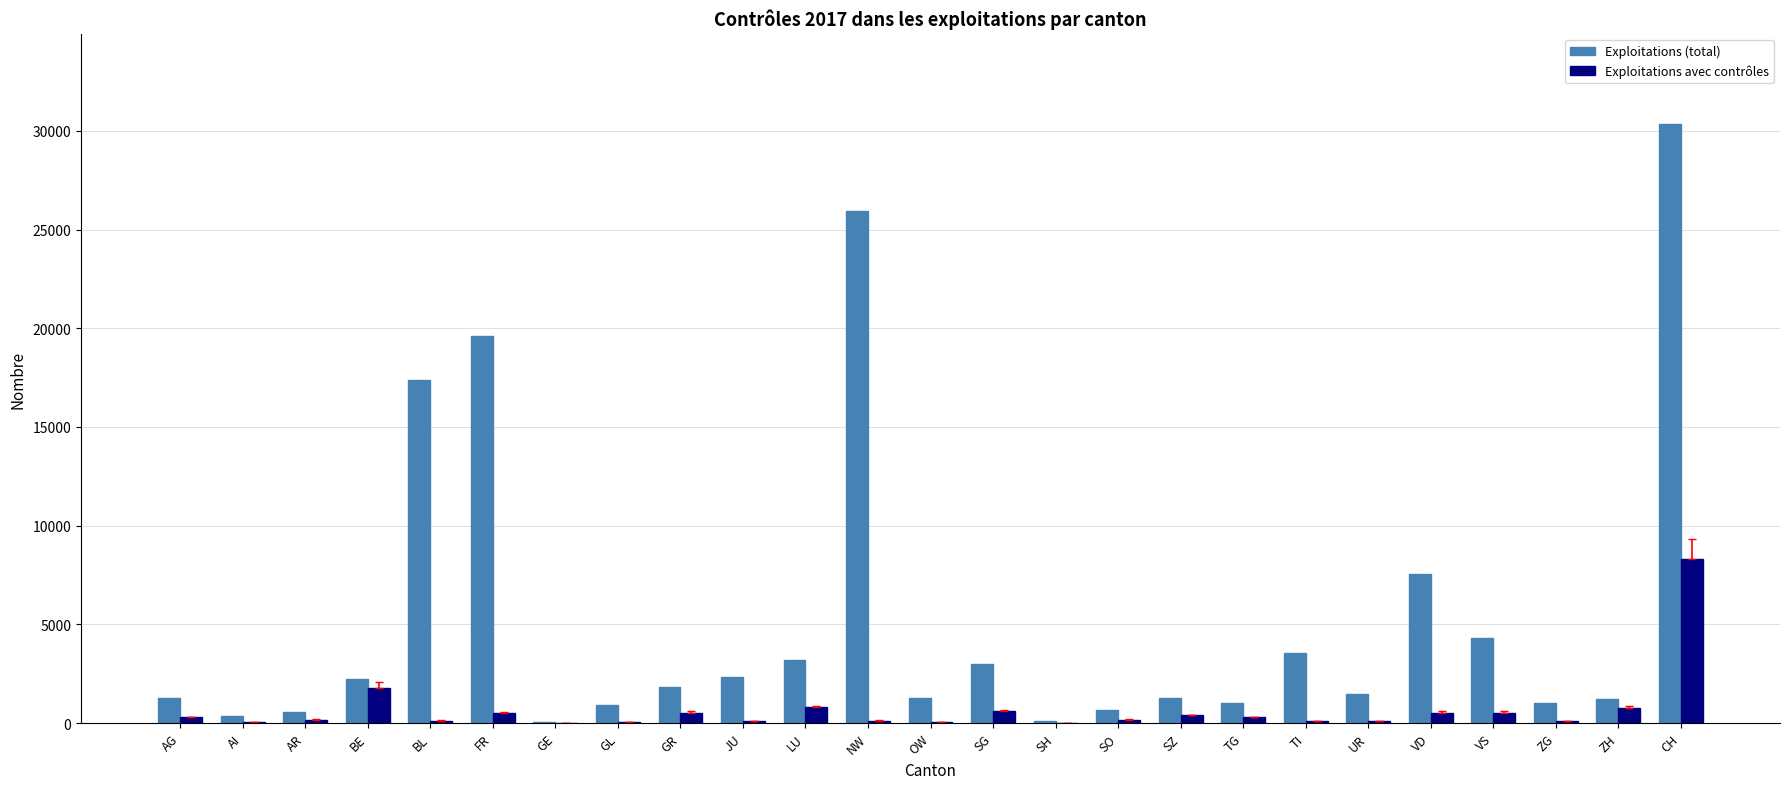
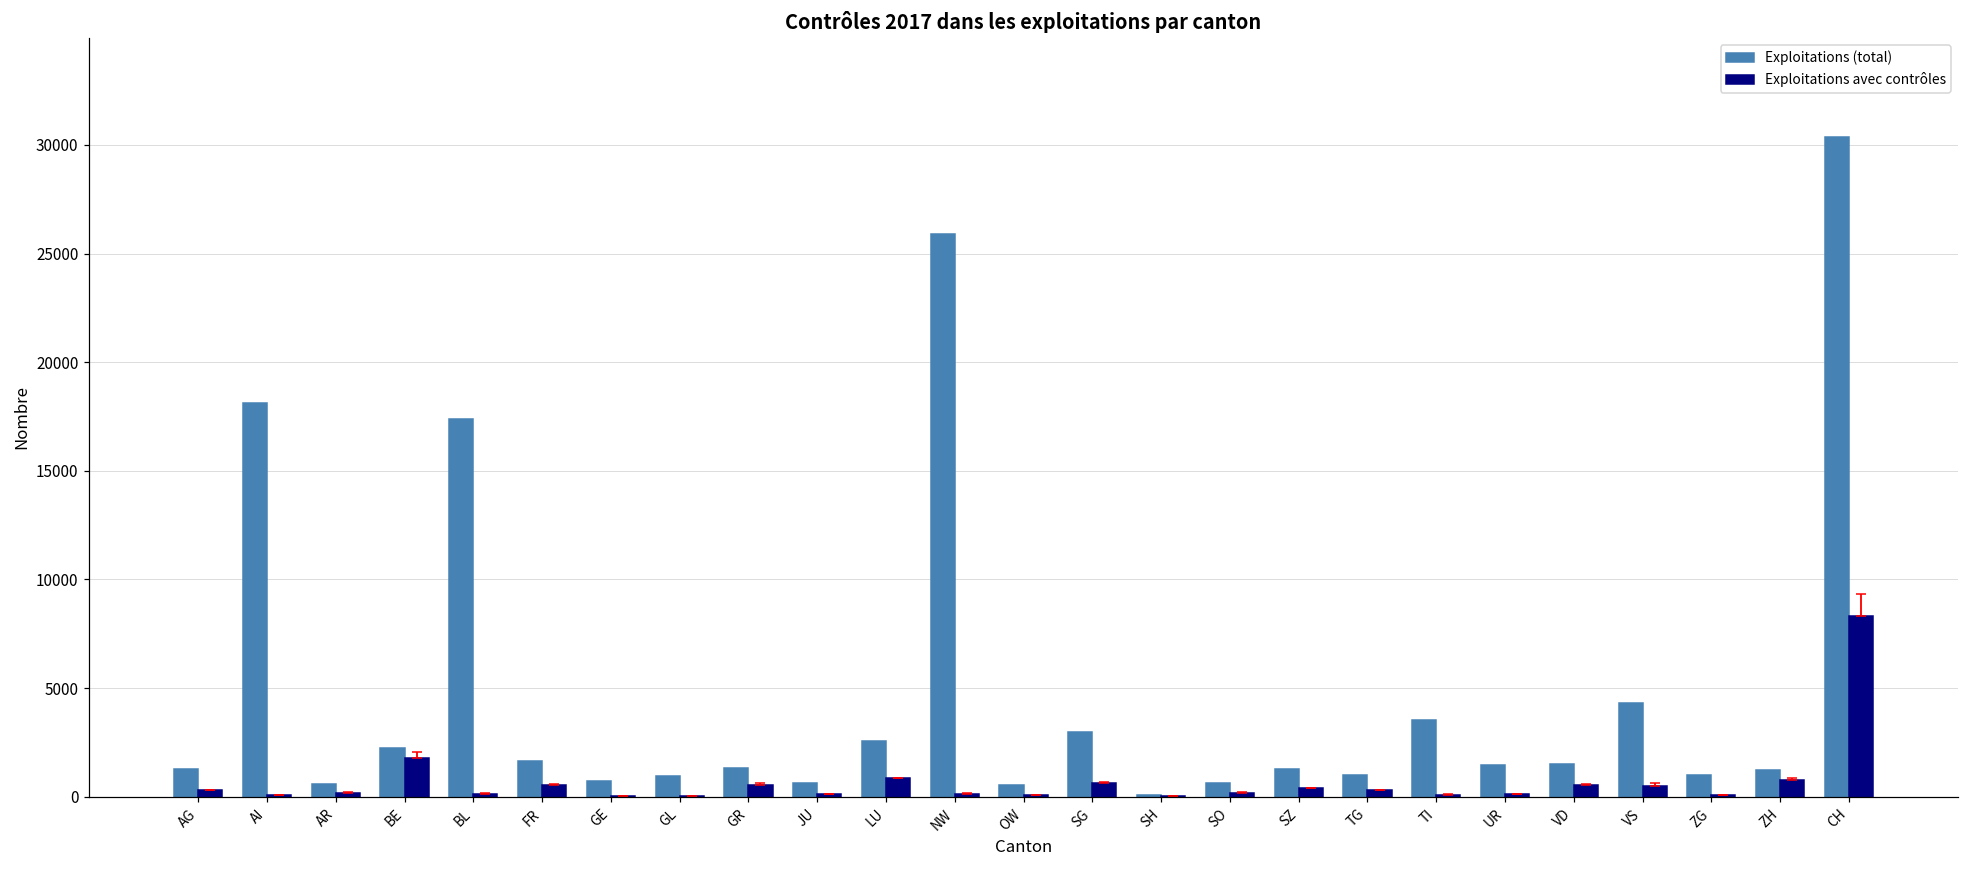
Exploitations (total), AI: 400 -> 18100
Exploitations (total), FR: 19600 -> 1600
Exploitations (total), GE: 100 -> 700
Exploitations (total), GR: 1800 -> 1300
Exploitations (total), JU: 2300 -> 600
Exploitations (total), LU: 3200 -> 2600
Exploitations (total), OW: 1300 -> 500
Exploitations (total), VD: 7500 -> 1500
